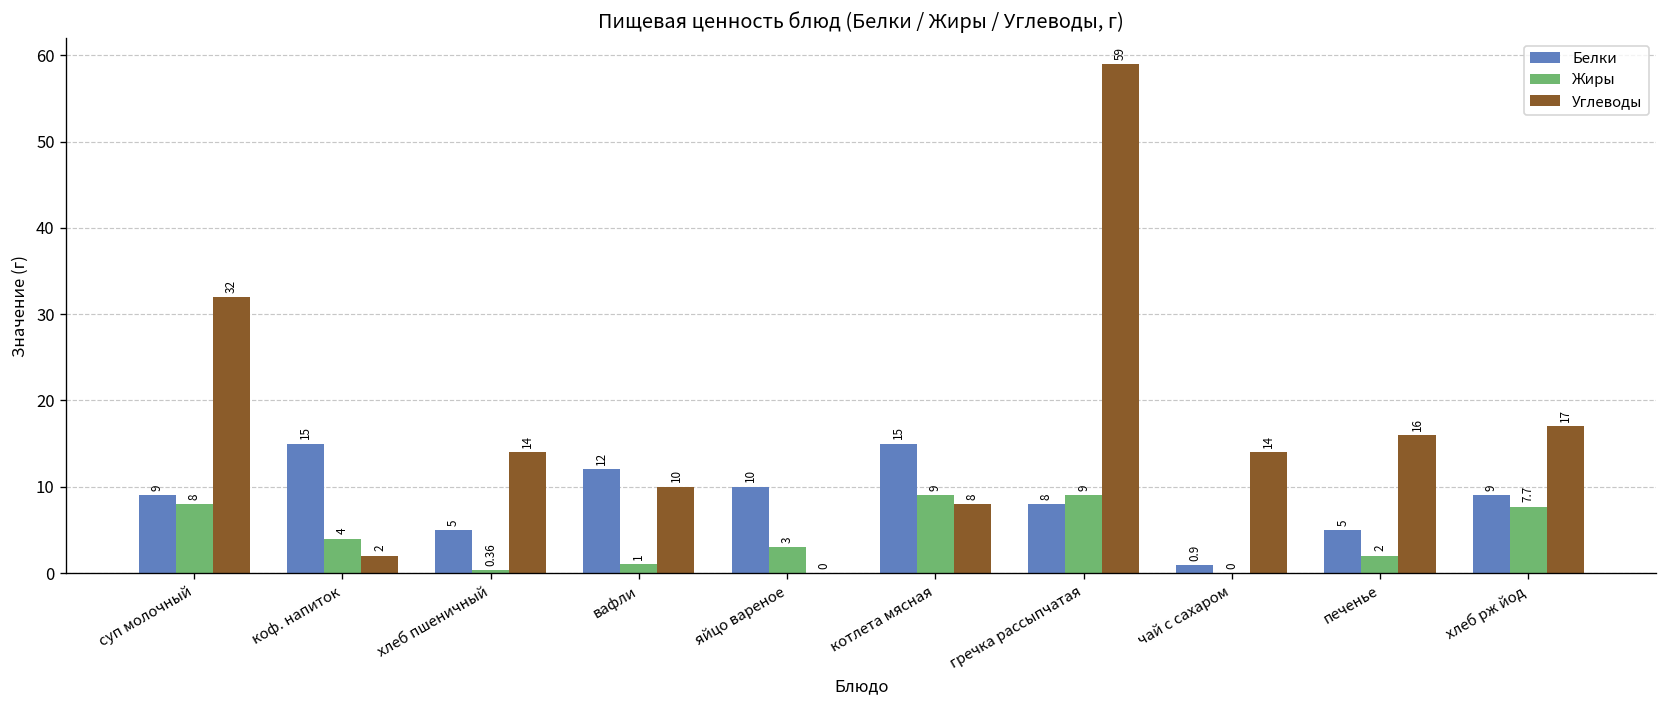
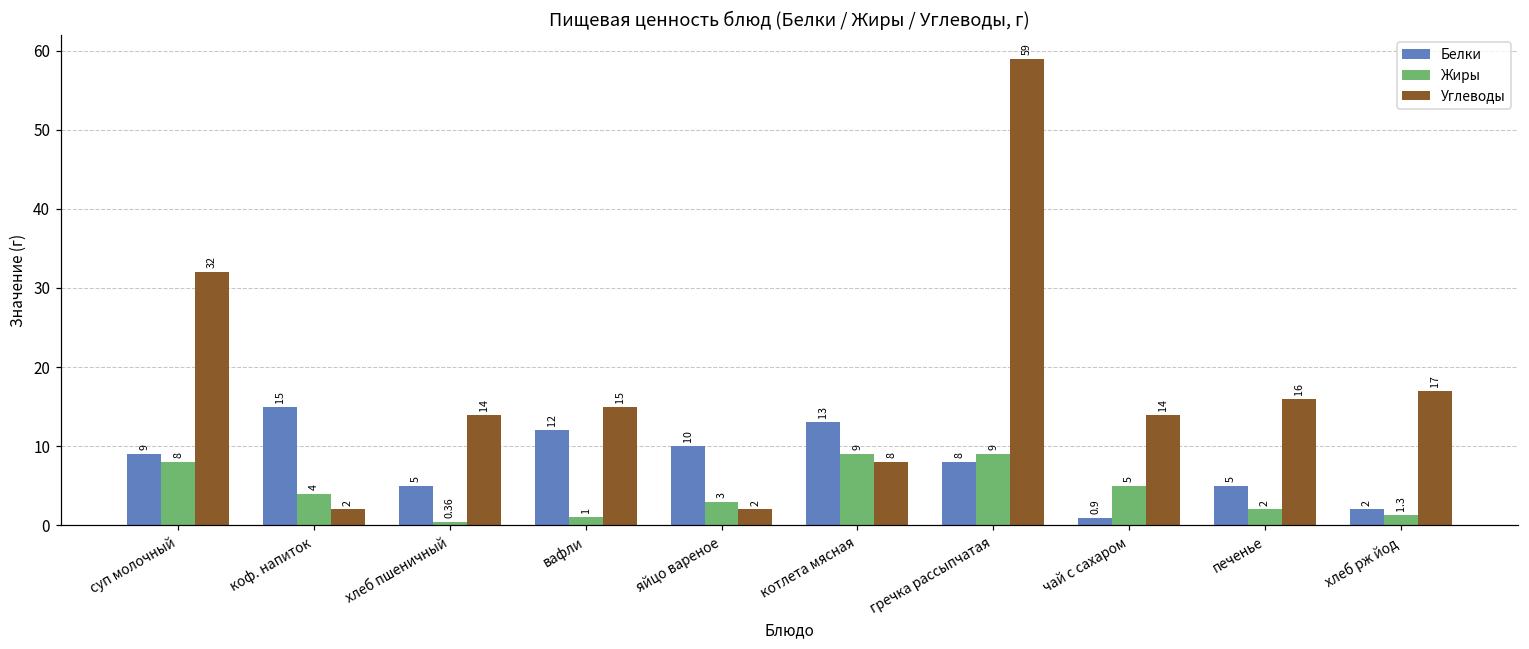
Углеводы, вафли: 10 -> 15
Углеводы, яйцо вареное: 0 -> 2
Белки, котлета мясная: 15 -> 13
Жиры, чай с сахаром: 0 -> 5
Белки, хлеб рж йод: 9 -> 2
Жиры, хлеб рж йод: 7.7 -> 1.3
